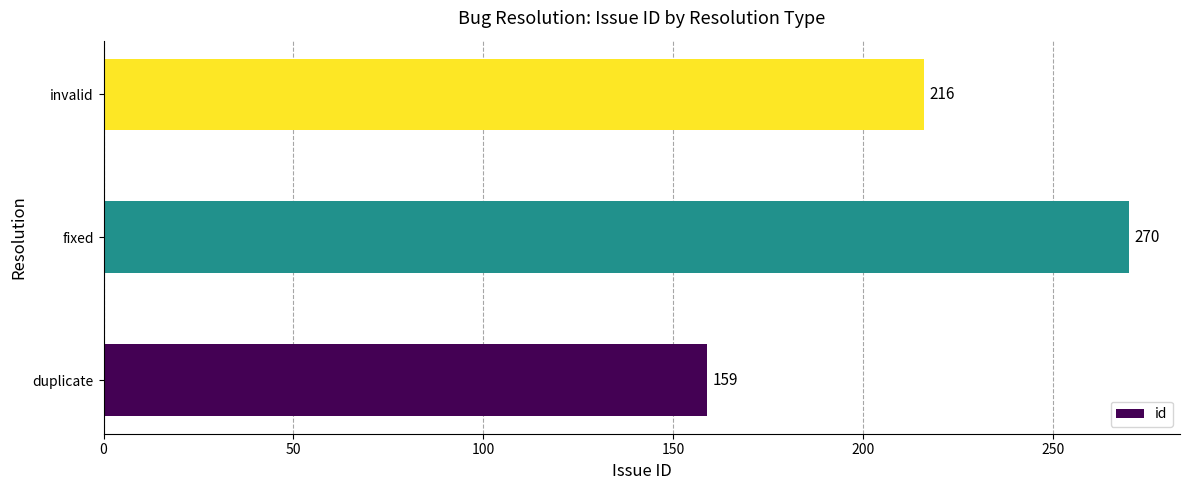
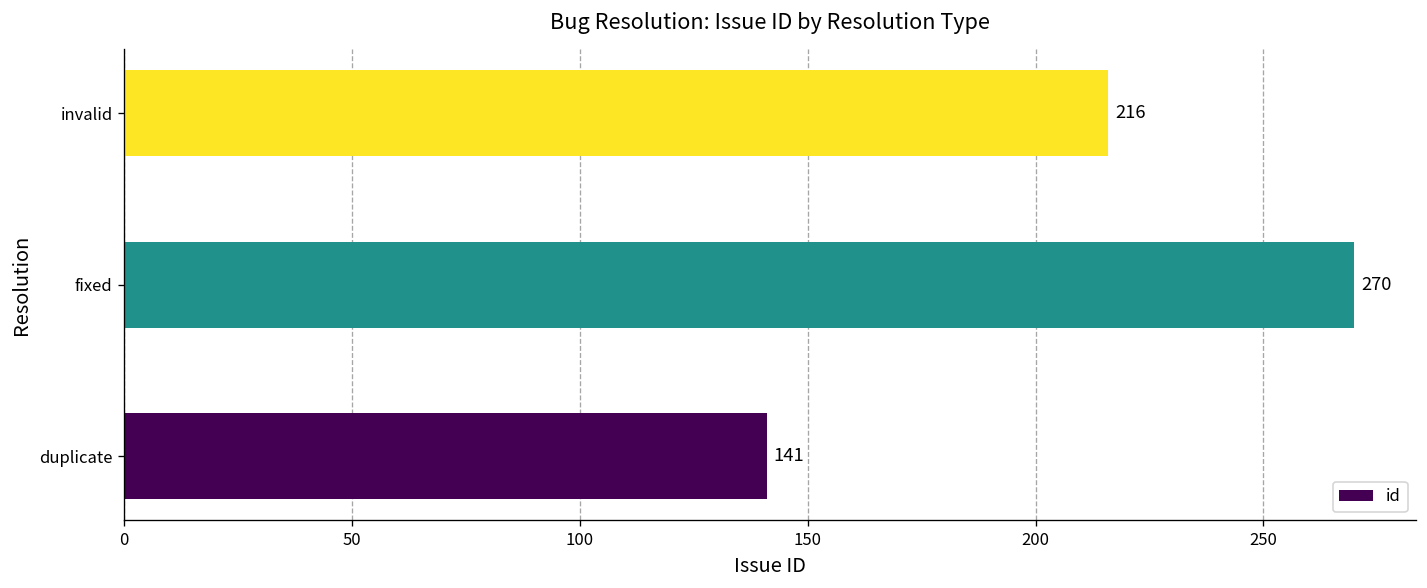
duplicate: 159 -> 141
